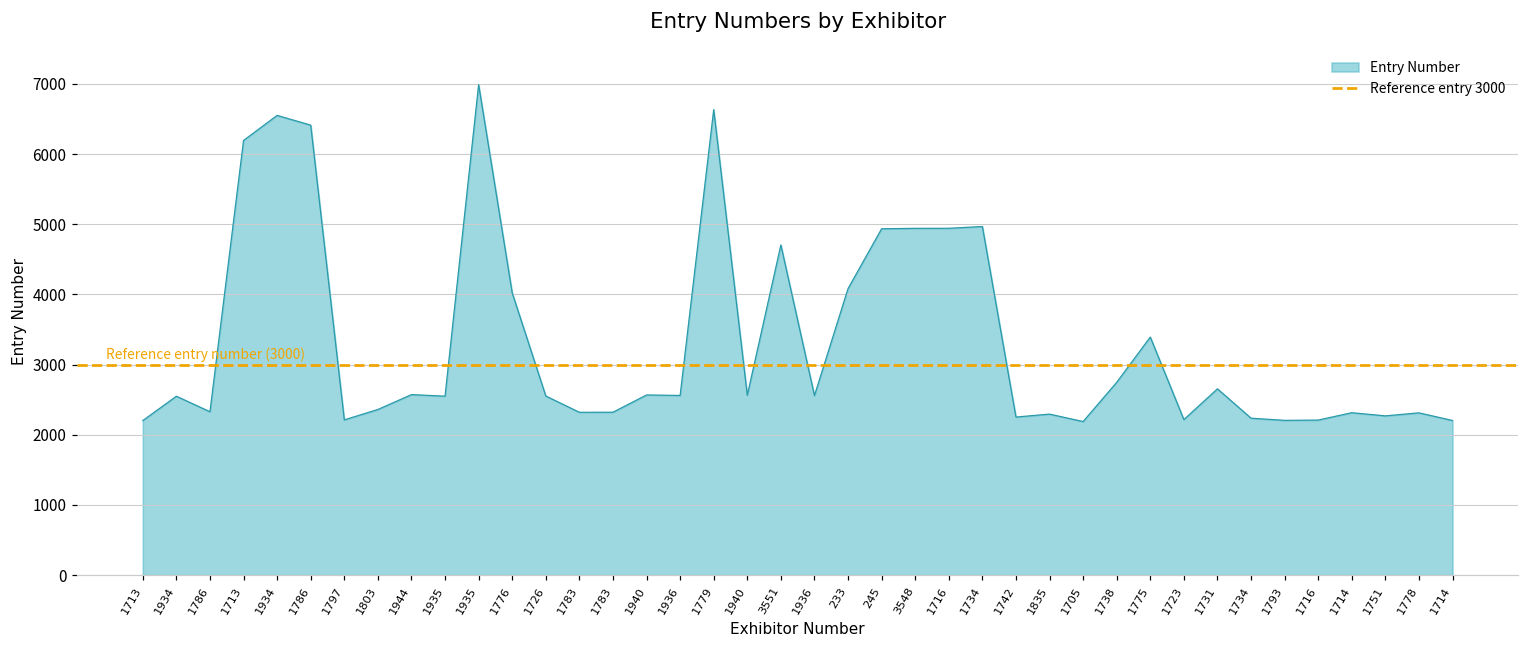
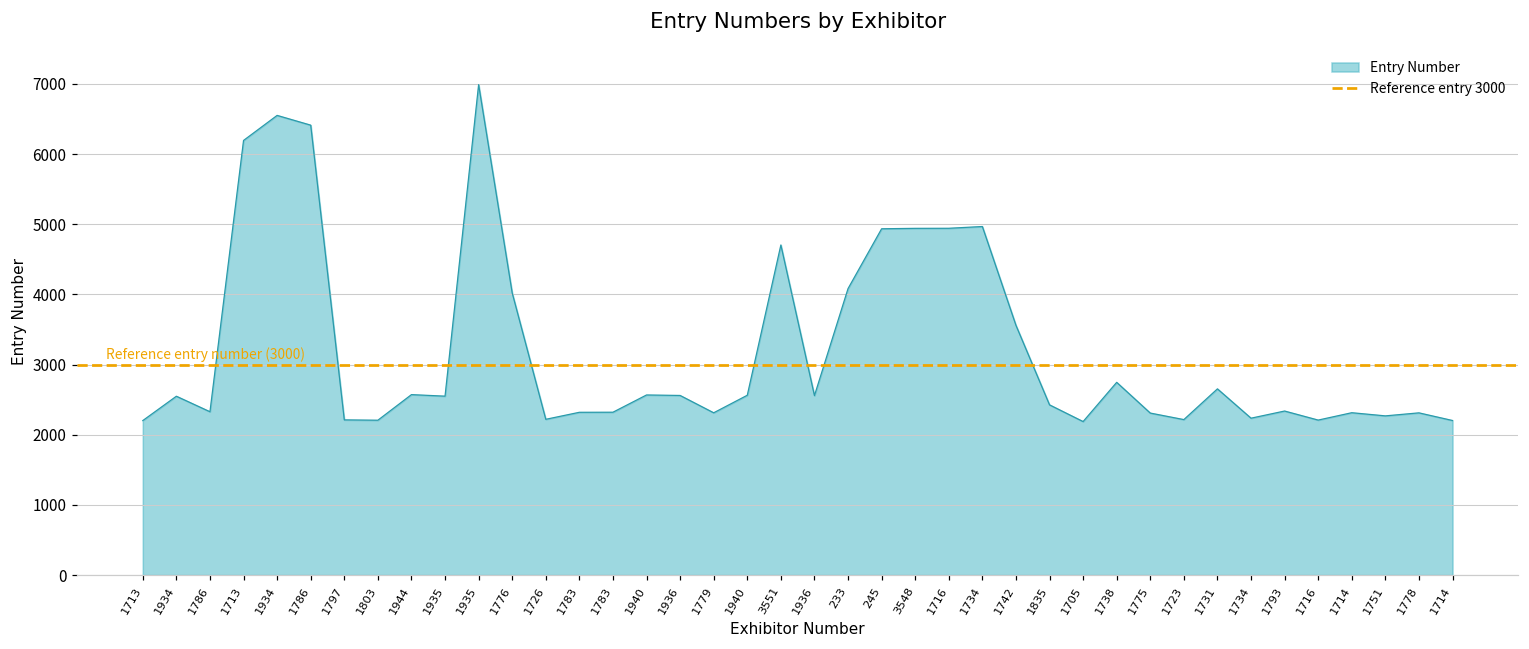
1803: 2400 -> 2200
1726: 2600 -> 2200
1779: 6600 -> 2300
1742: 2300 -> 3600
1835: 2300 -> 2400
1775: 3400 -> 2300
1793: 2200 -> 2300
